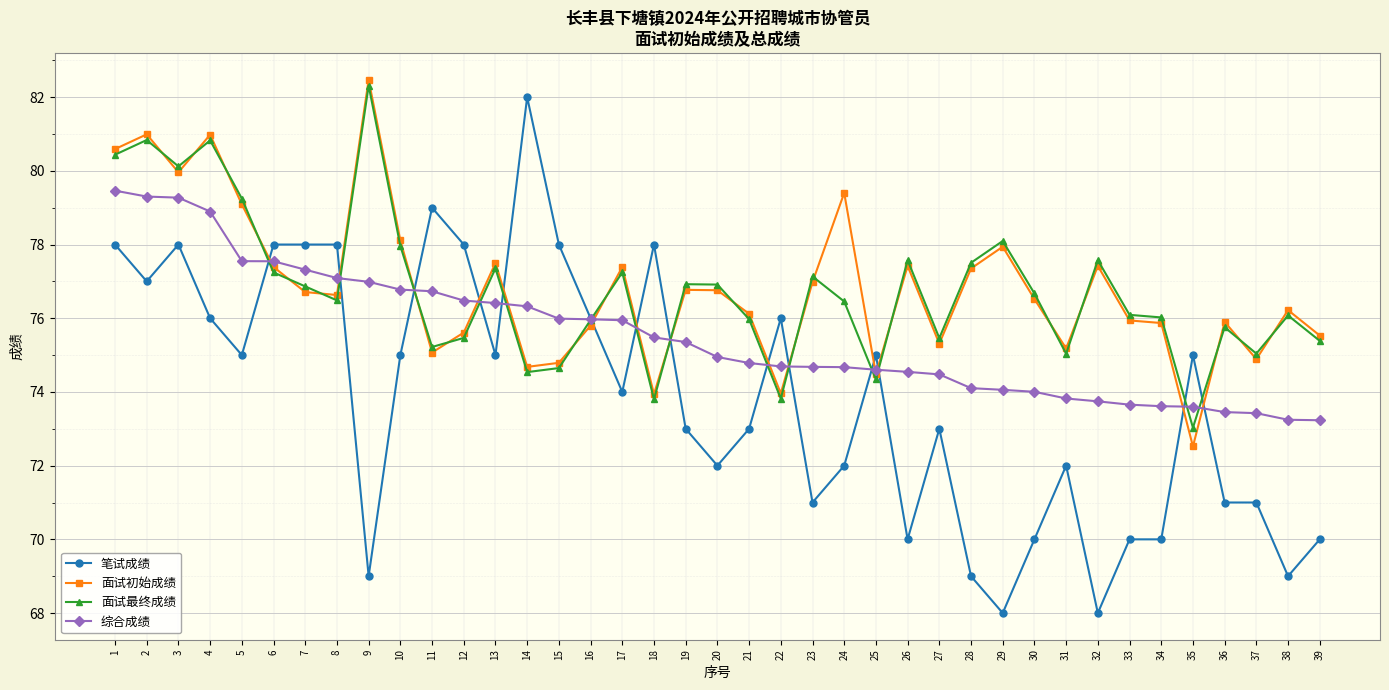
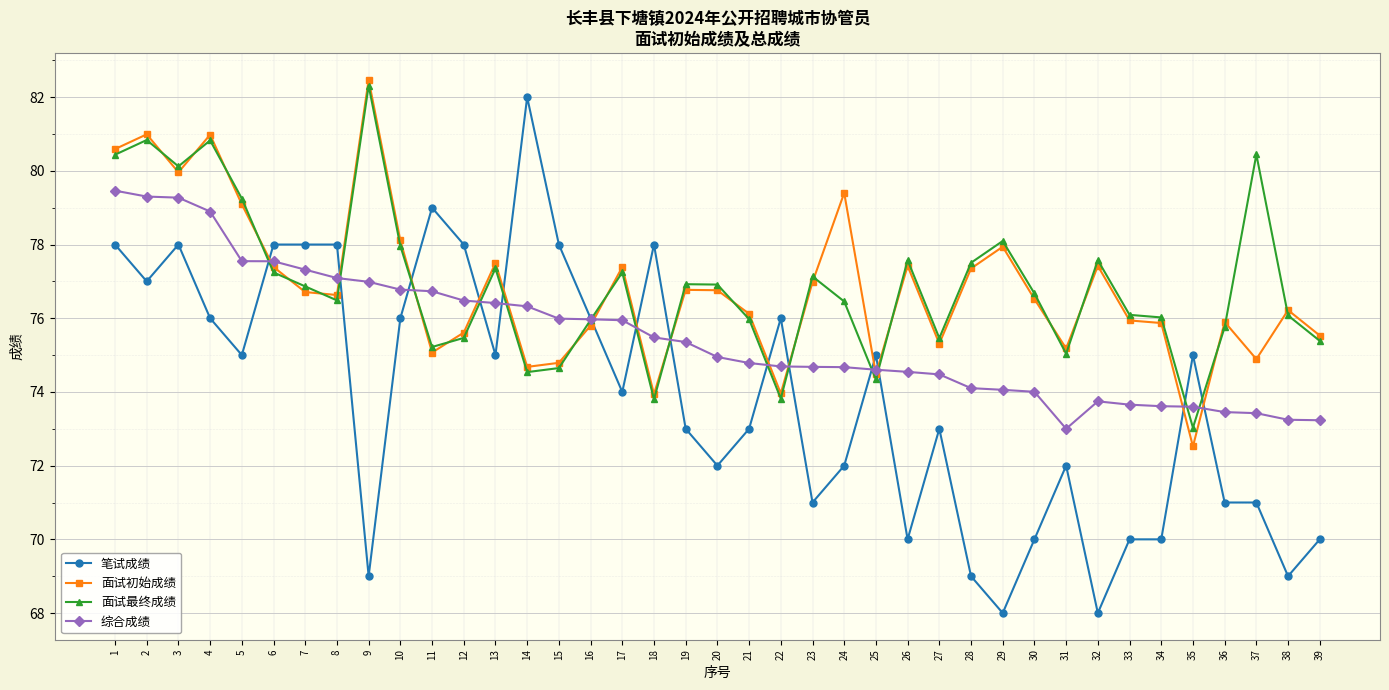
笔试成绩, 10: 75 -> 76
综合成绩, 31: 73.8 -> 73.0
面试最终成绩, 37: 75.0 -> 80.4
